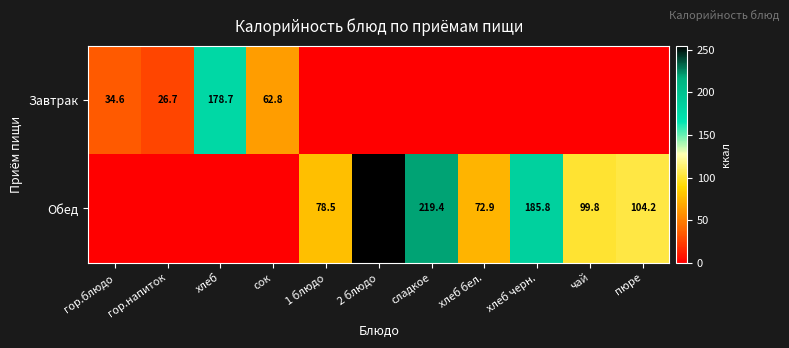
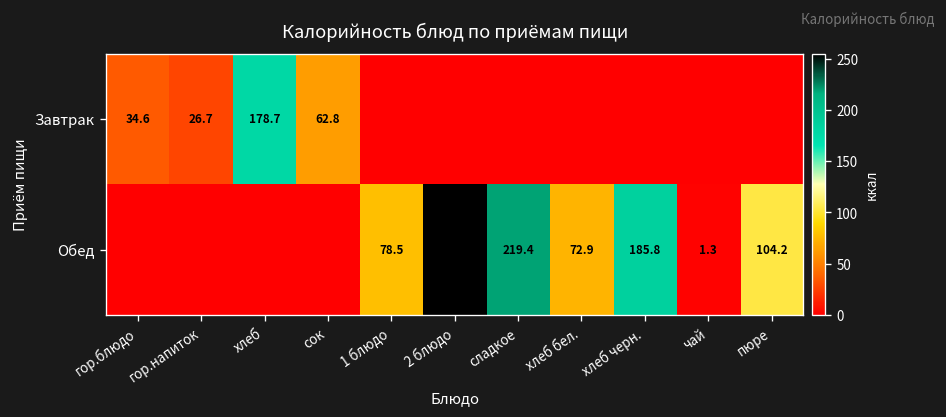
Обед, чай: 99.8 -> 1.3
